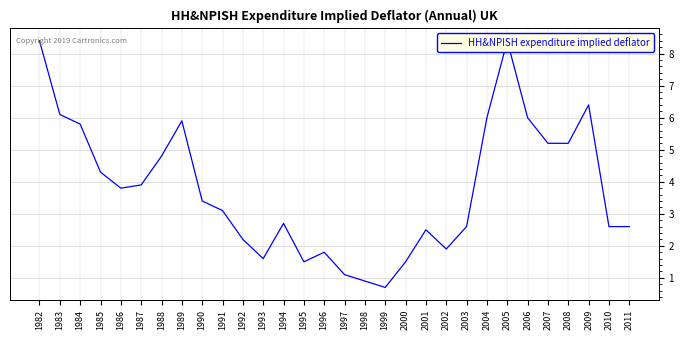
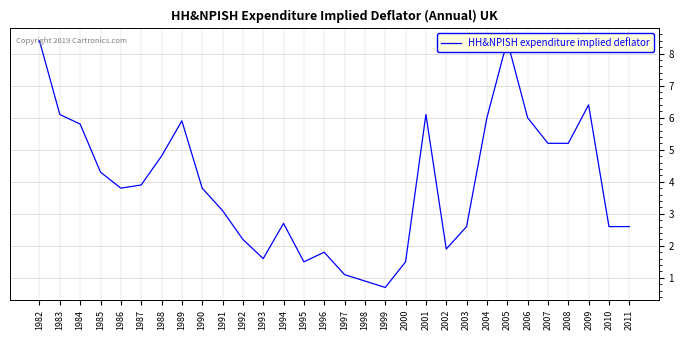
1990: 3.4 -> 3.8
2001: 2.5 -> 6.1
